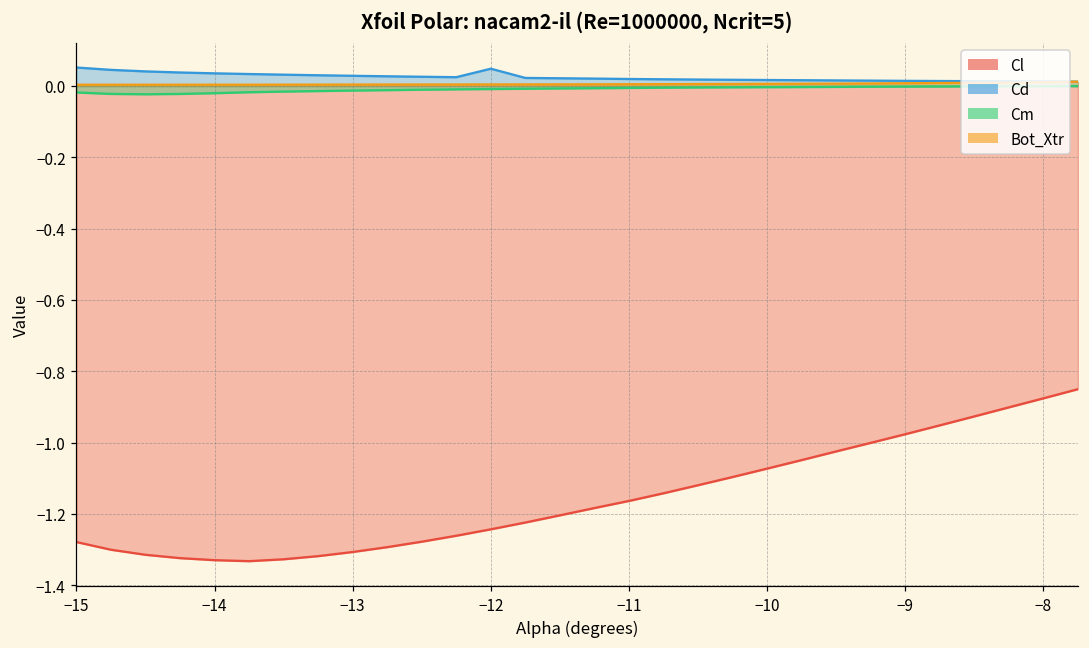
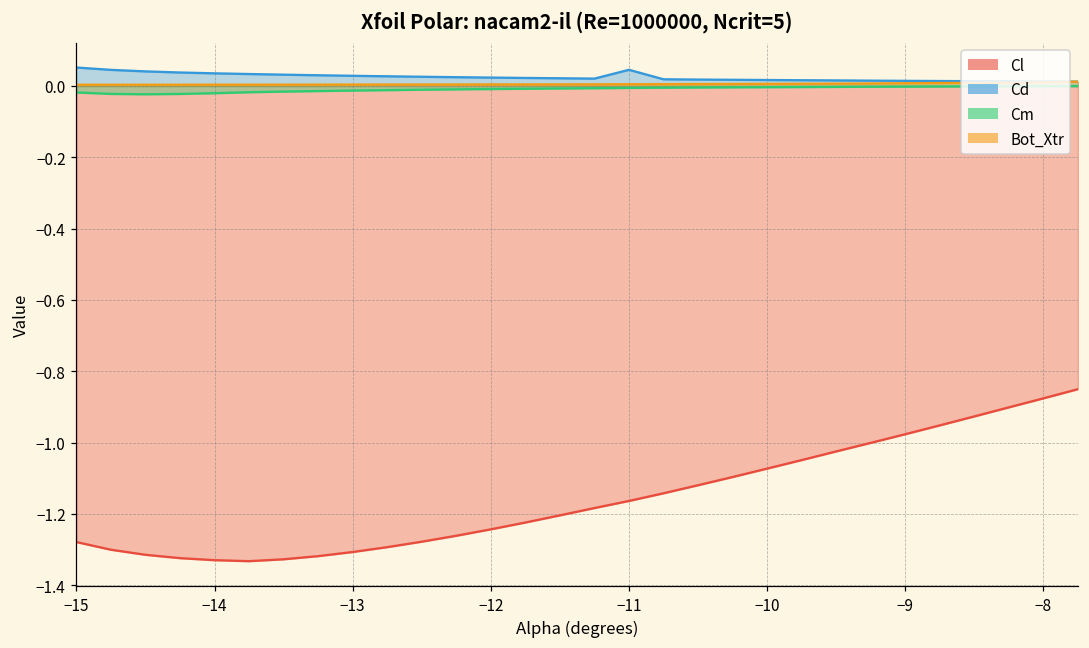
Cd, −12: 0.05 -> 0.02
Cd, −11: 0.02 -> 0.05
